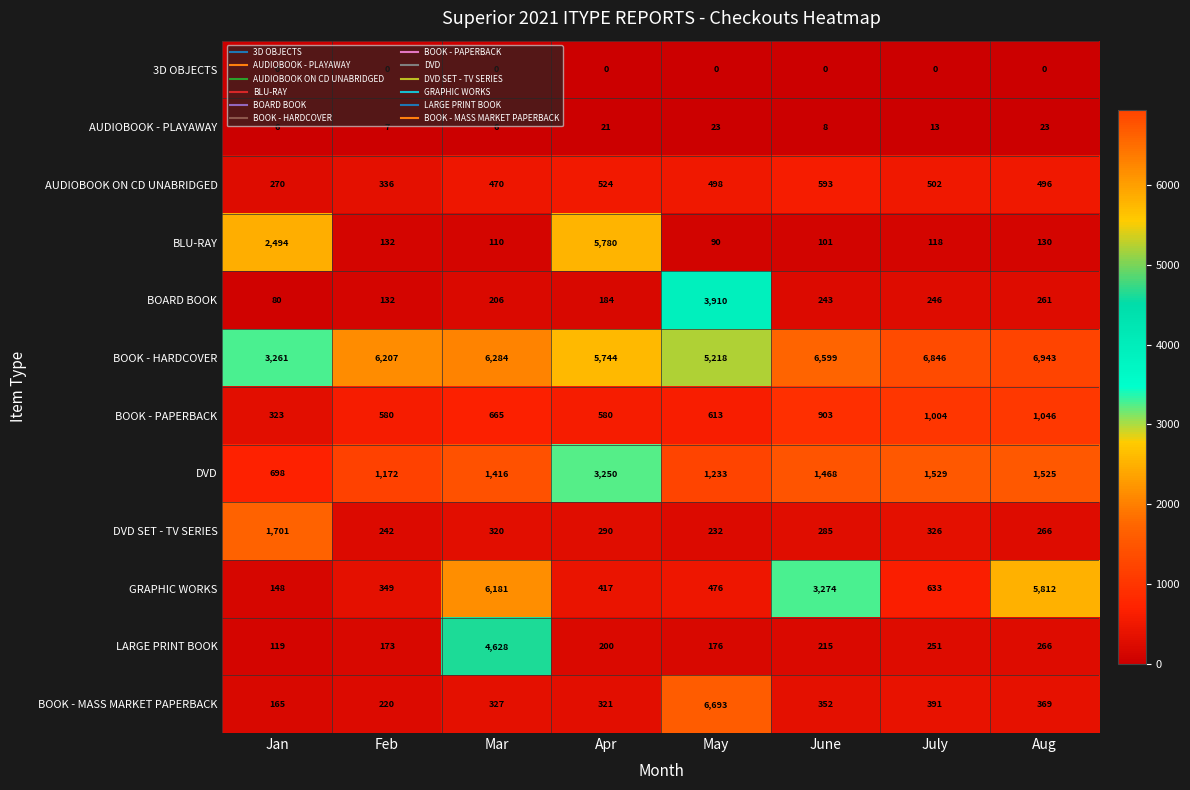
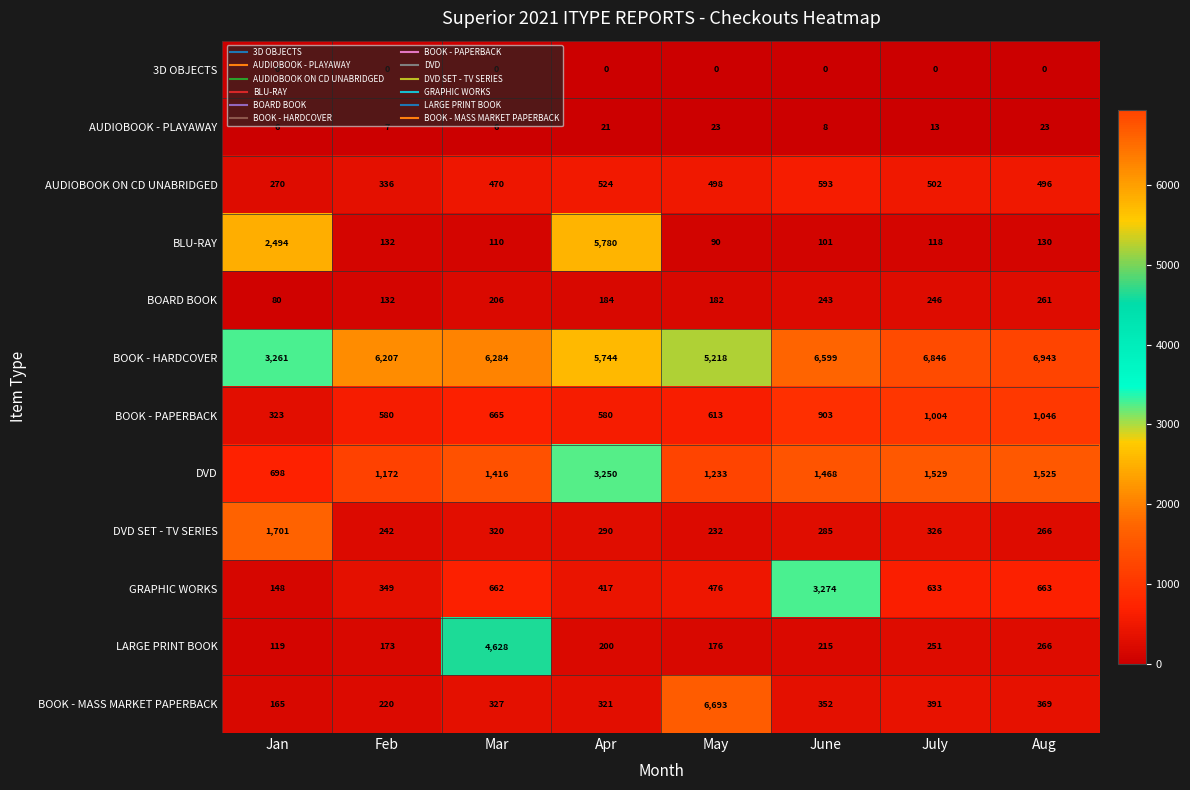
BOARD BOOK, May: 3,910 -> 182
GRAPHIC WORKS, Mar: 6,181 -> 662
GRAPHIC WORKS, Aug: 5,812 -> 663
